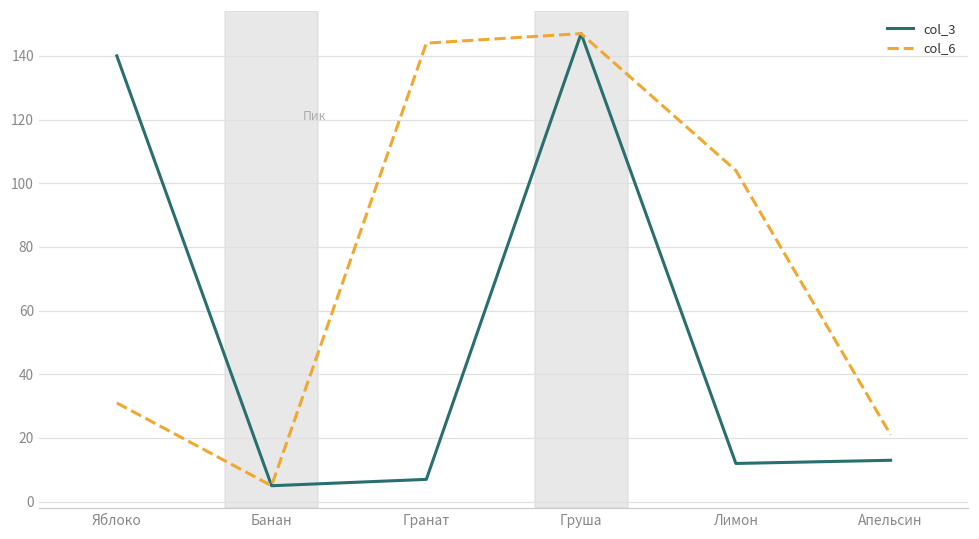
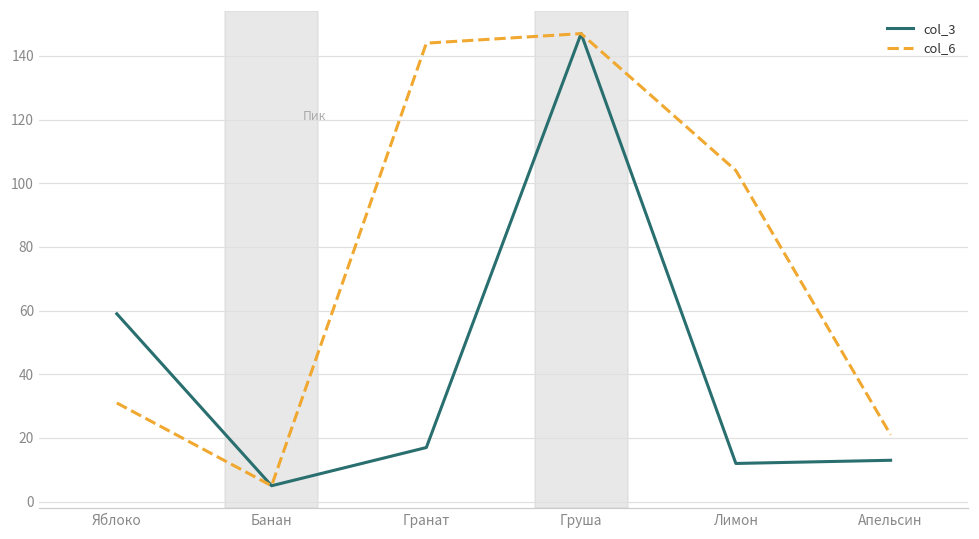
col_3, Яблоко: 140 -> 59
col_3, Гранат: 7 -> 17
